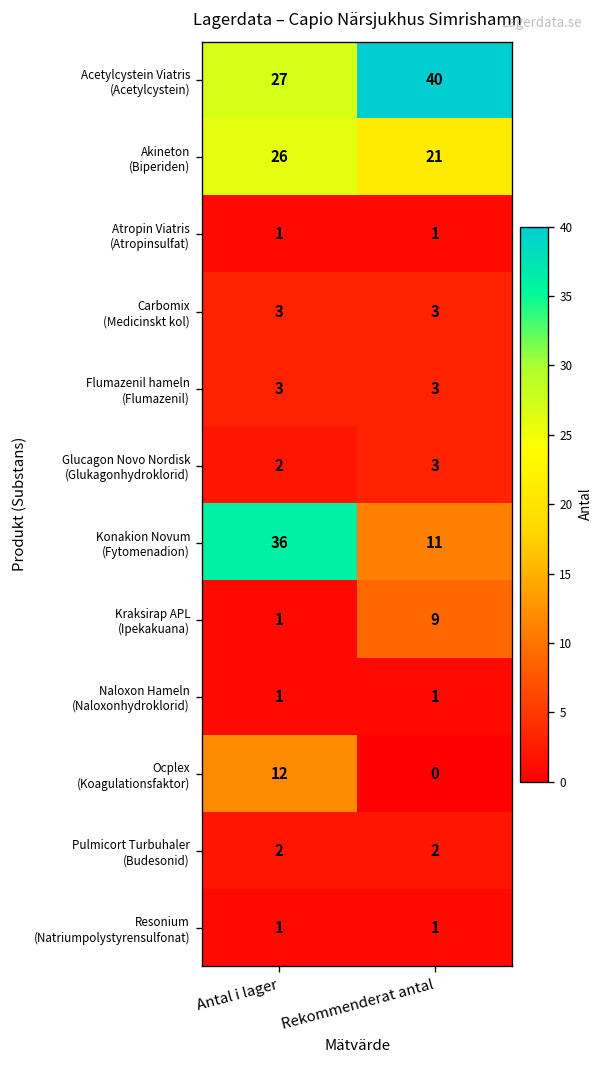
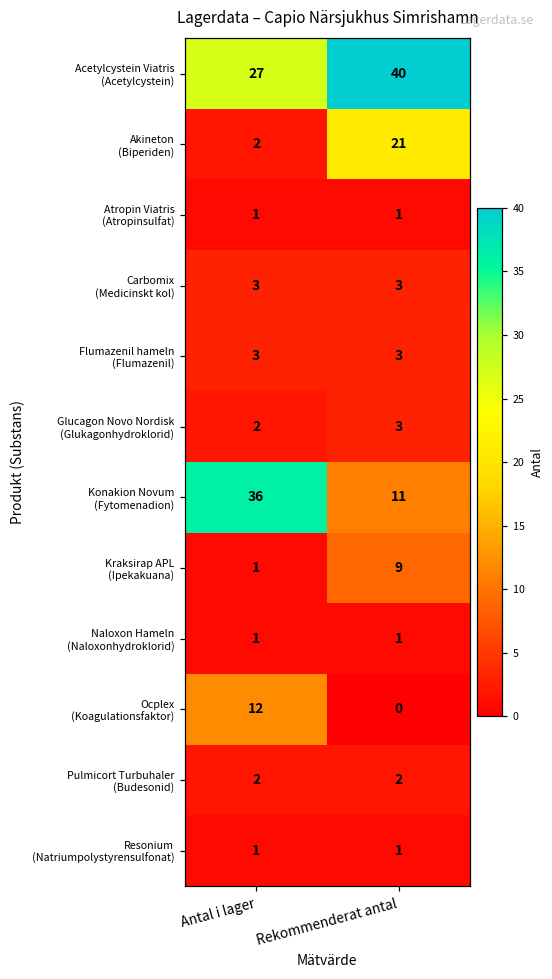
Akineton (Biperiden), Antal i lager: 26 -> 2
